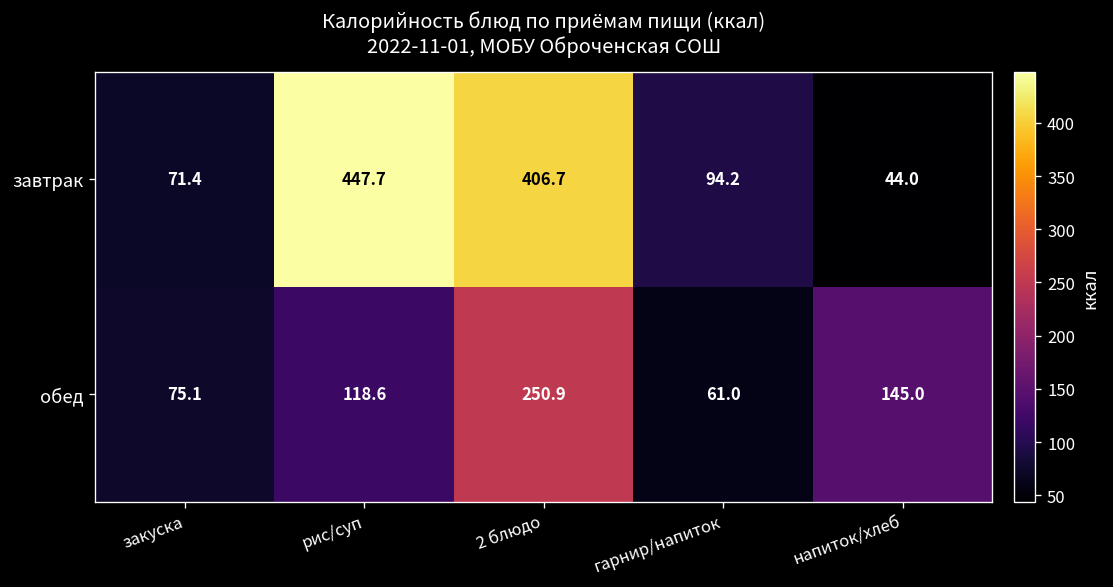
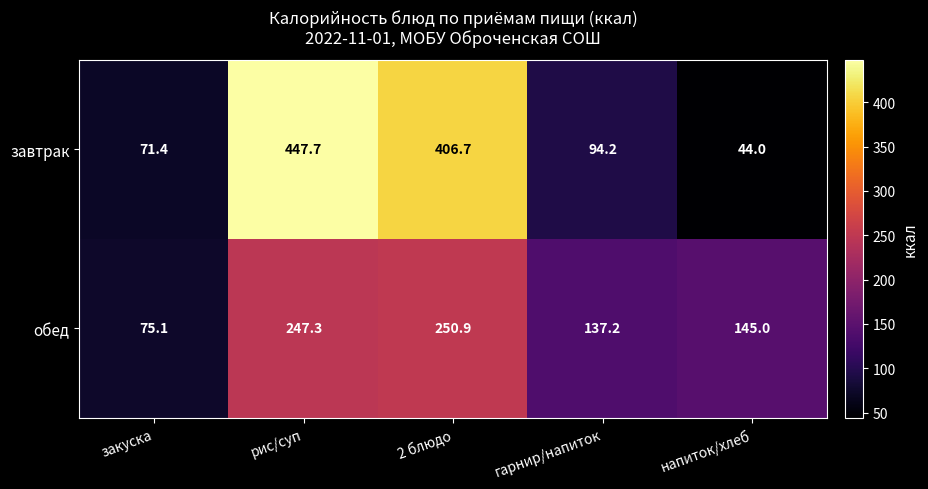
обед, рис/суп: 118.6 -> 247.3
обед, гарнир/напиток: 61.0 -> 137.2
